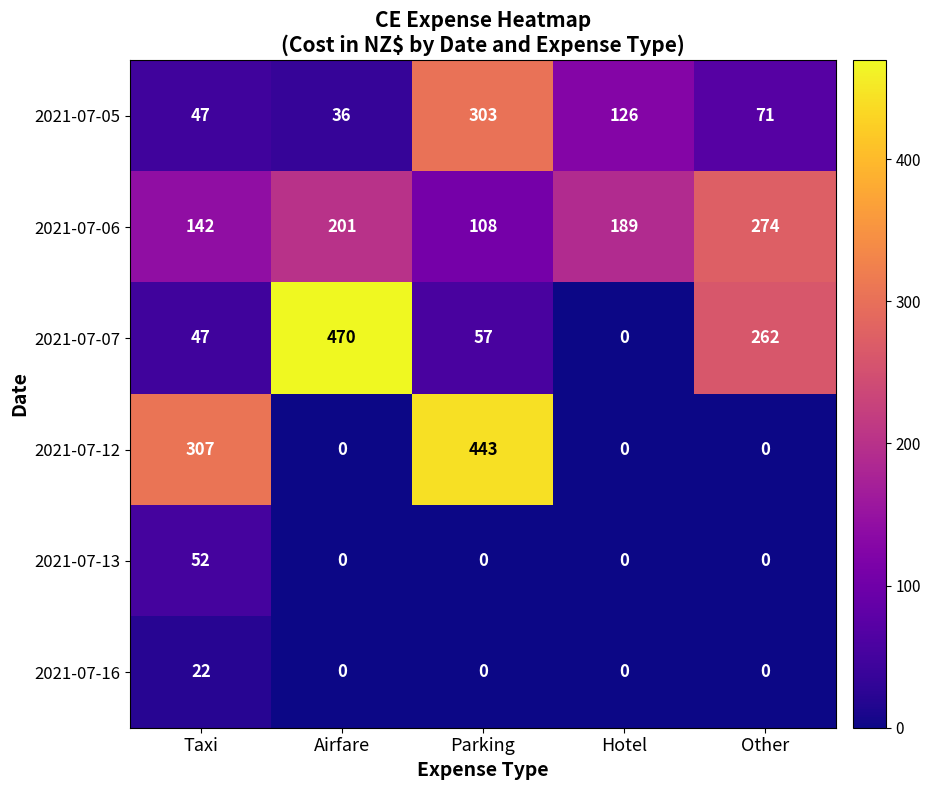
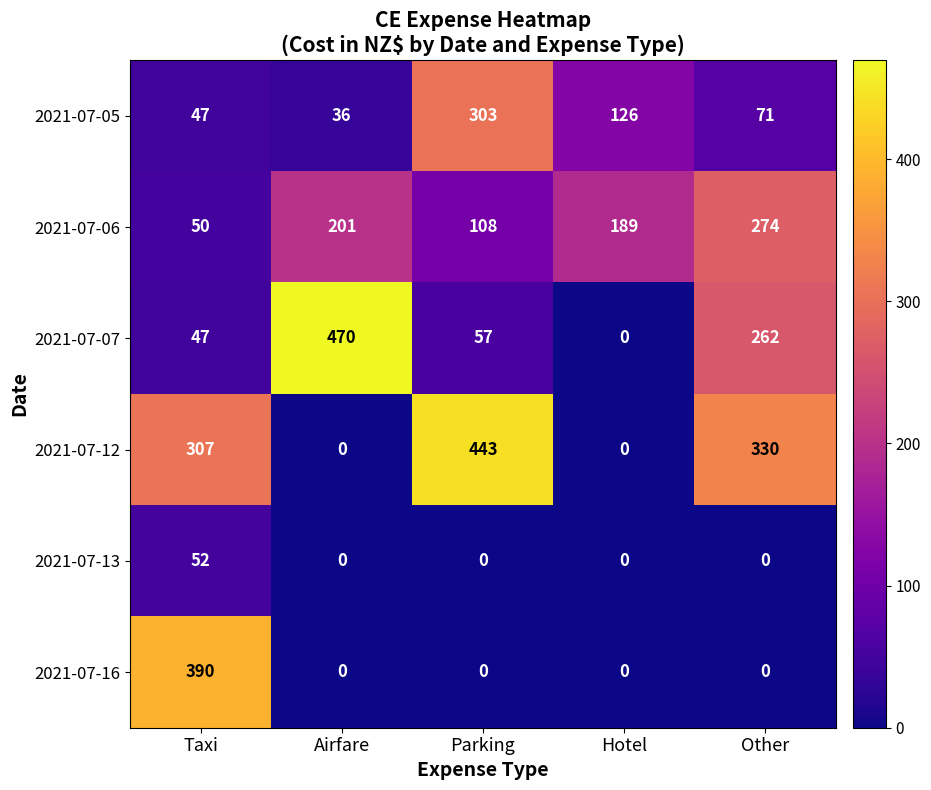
2021-07-06, Taxi: 142 -> 50
2021-07-12, Other: 0 -> 330
2021-07-16, Taxi: 22 -> 390
